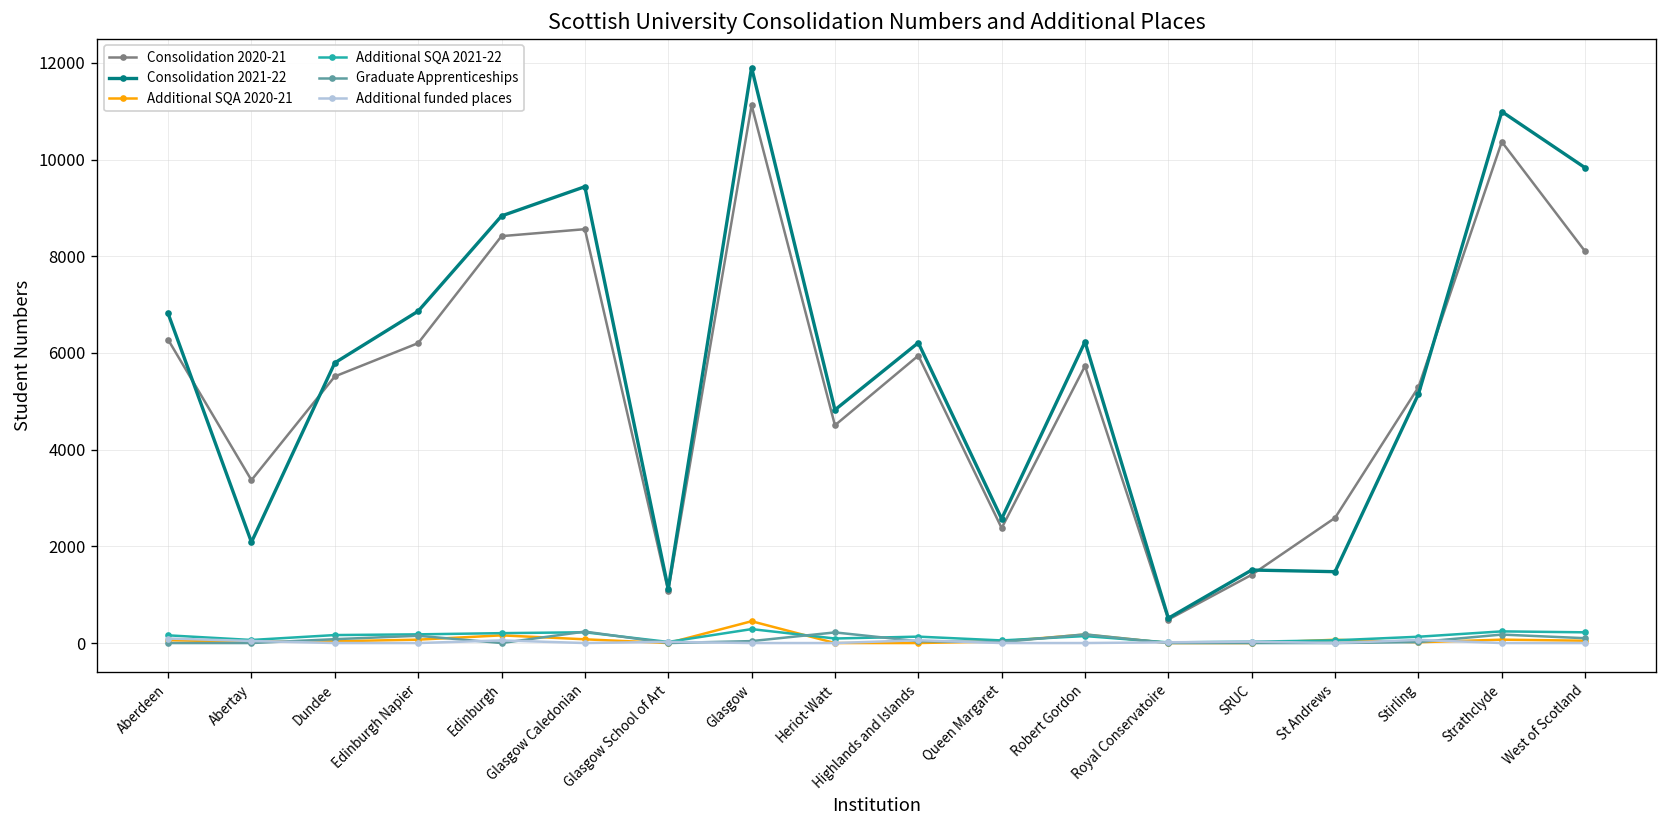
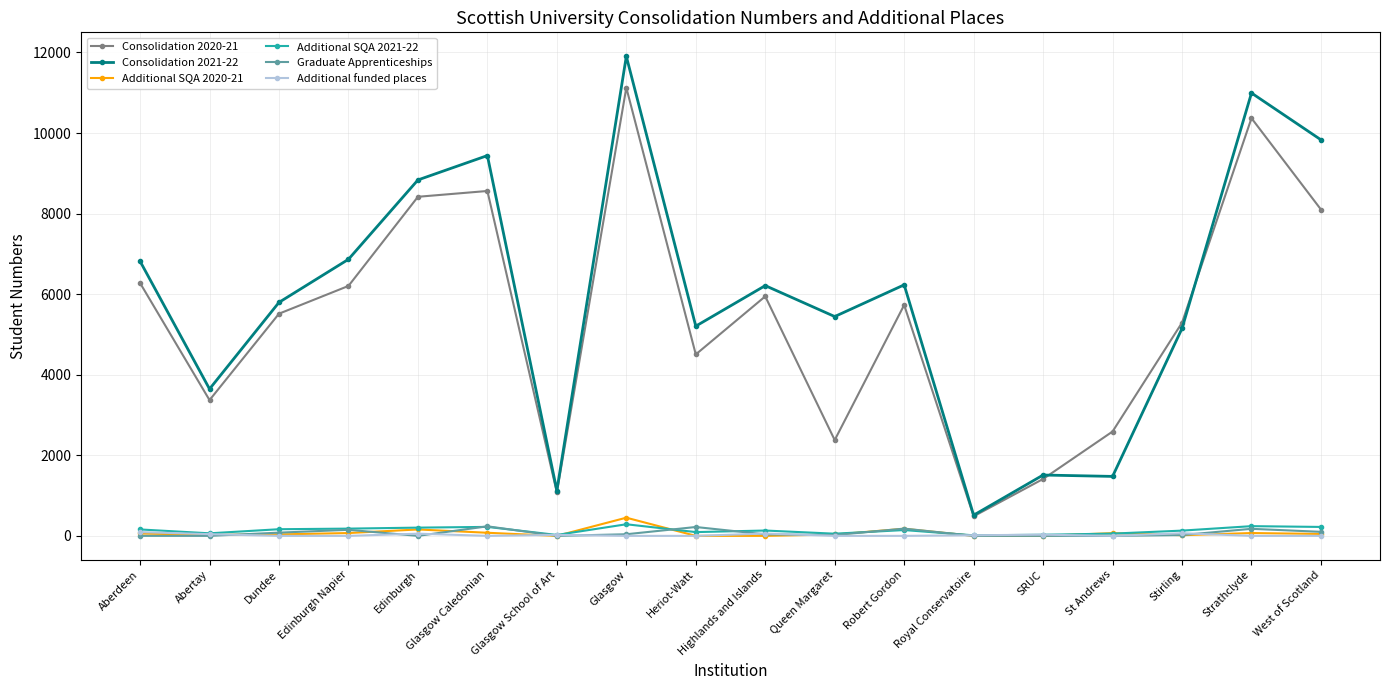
Consolidation 2021-22, Abertay: 2100 -> 3600
Consolidation 2021-22, Heriot-Watt: 4800 -> 5200
Consolidation 2021-22, Queen Margaret: 2600 -> 5400
